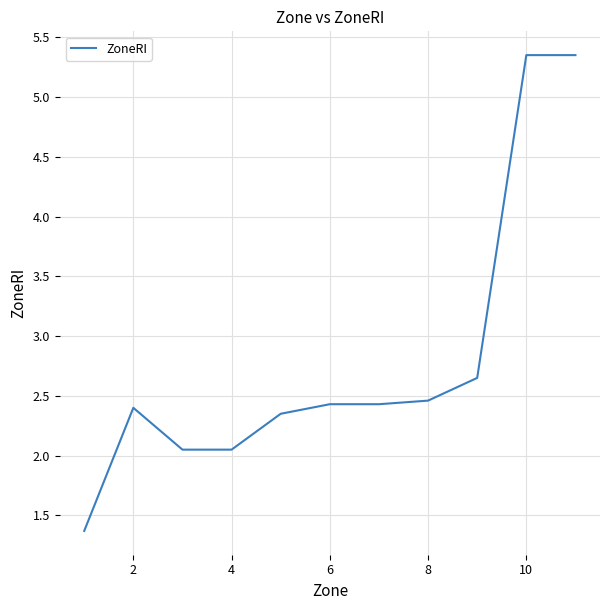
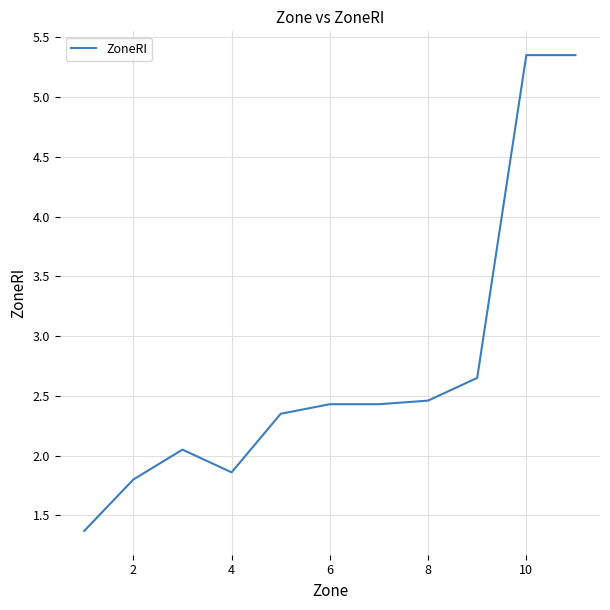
2: 2.4 -> 1.8
4: 2.05 -> 1.86
